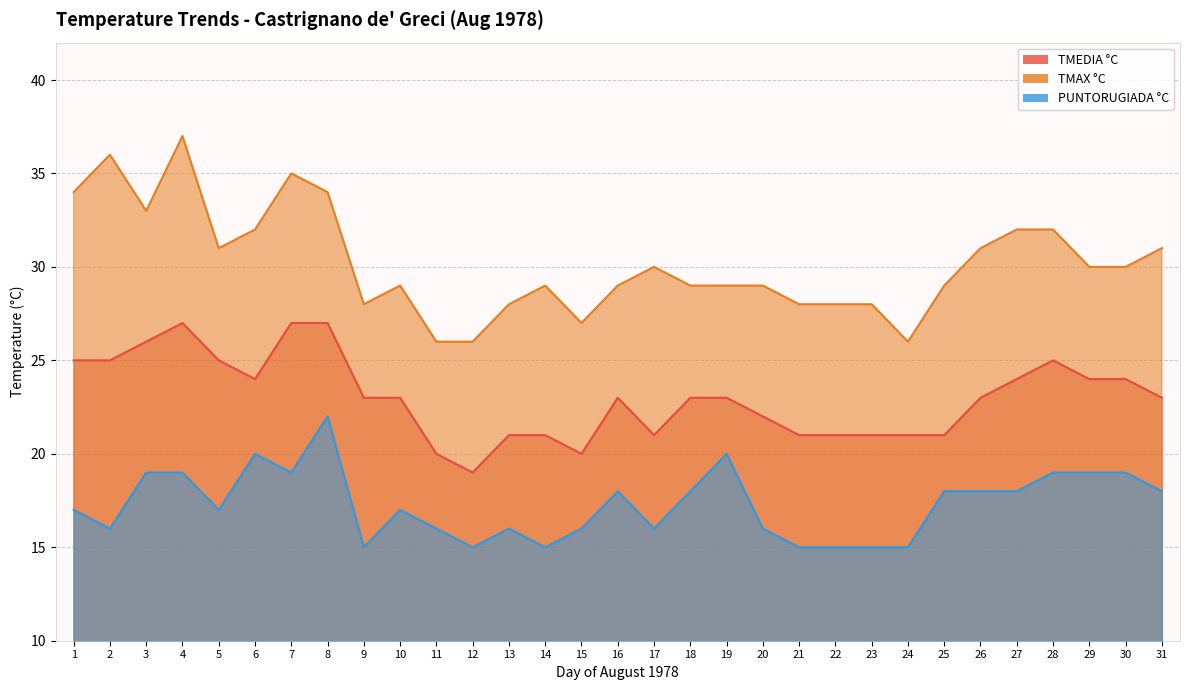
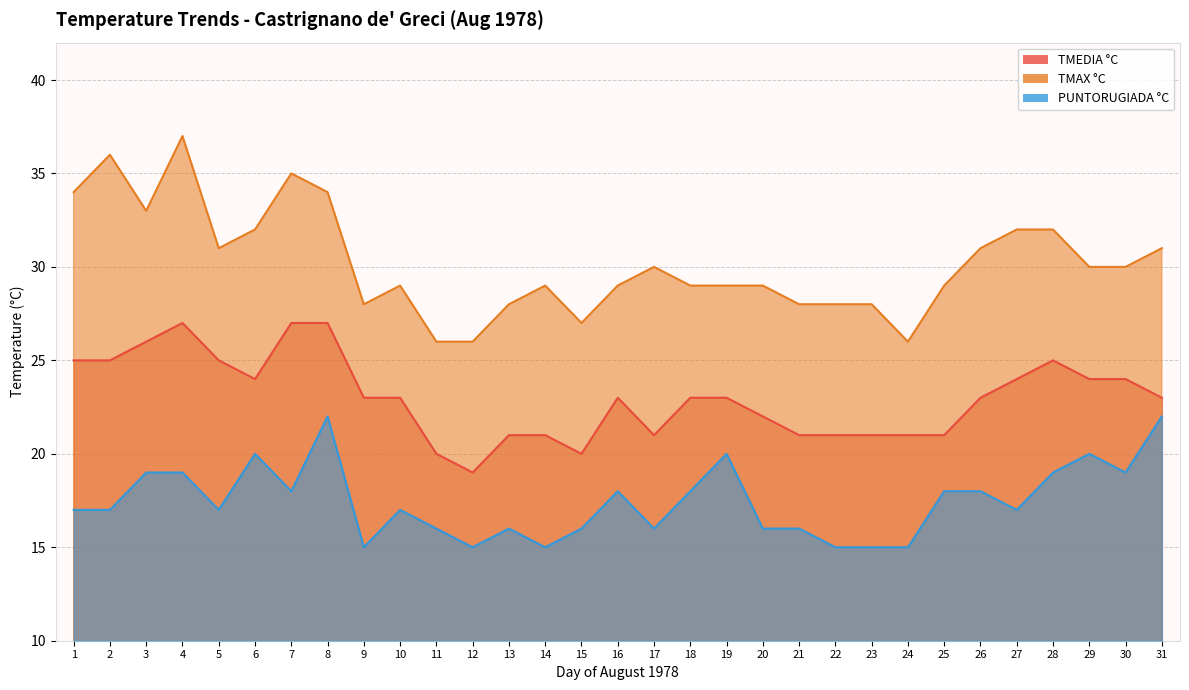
PUNTORUGIADA °C, 2: 16 -> 17
PUNTORUGIADA °C, 7: 19 -> 18
PUNTORUGIADA °C, 21: 15 -> 16
PUNTORUGIADA °C, 27: 18 -> 17
PUNTORUGIADA °C, 29: 19 -> 20
PUNTORUGIADA °C, 31: 18 -> 22
